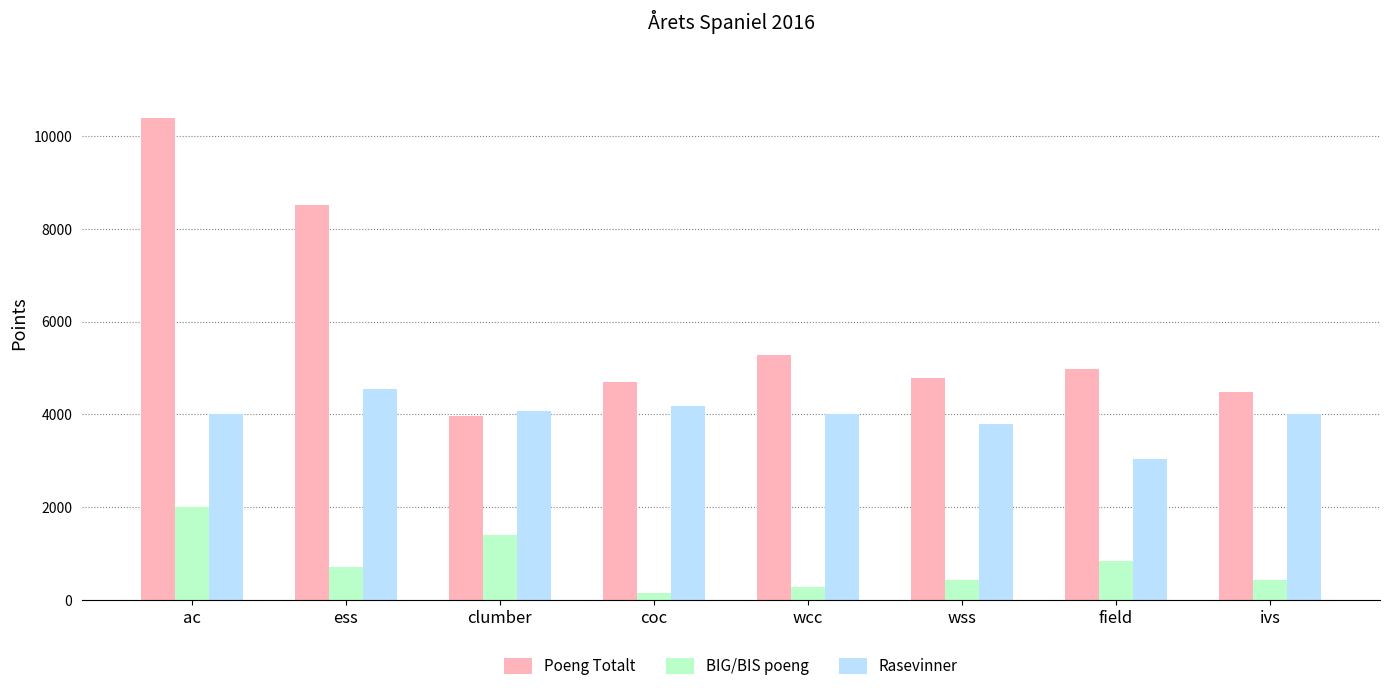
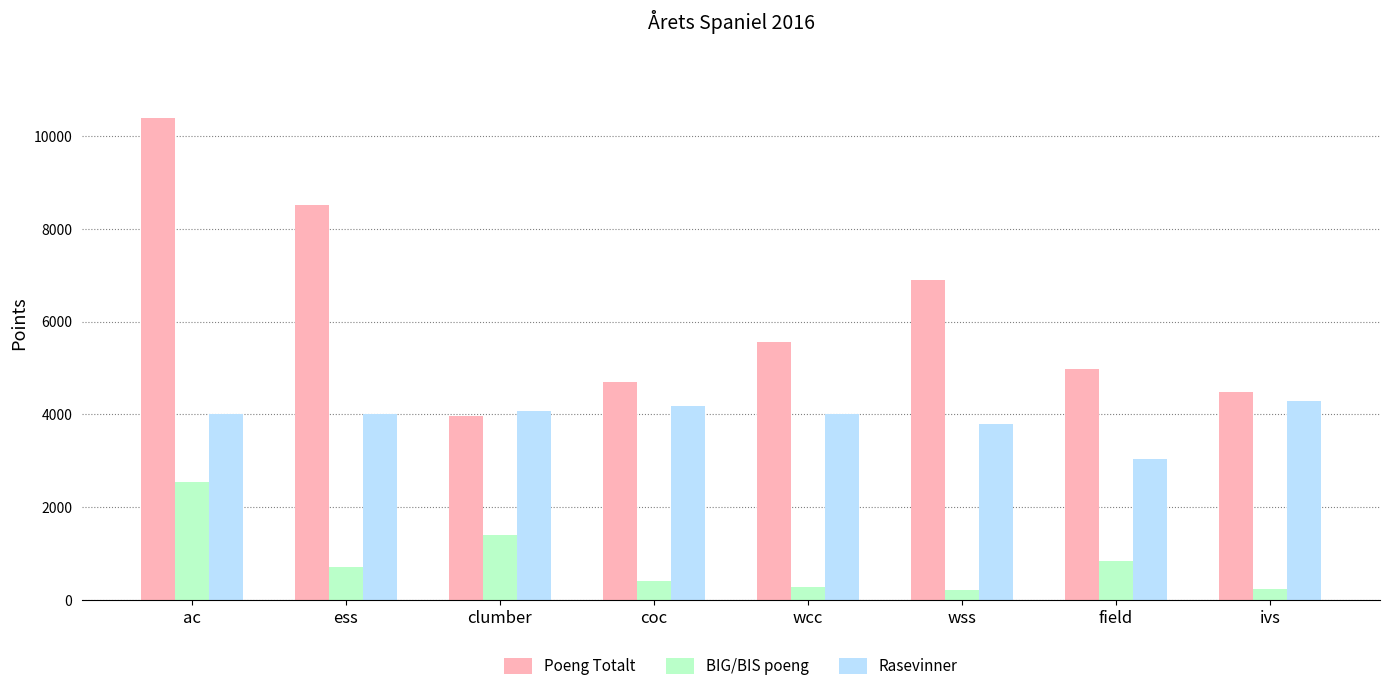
BIG/BIS poeng, ac: 2000 -> 2500
Rasevinner, ess: 4600 -> 4000
BIG/BIS poeng, coc: 100 -> 400
Poeng Totalt, wcc: 5300 -> 5600
Poeng Totalt, wss: 4800 -> 6900
BIG/BIS poeng, wss: 400 -> 200
BIG/BIS poeng, ivs: 400 -> 200
Rasevinner, ivs: 4000 -> 4300
